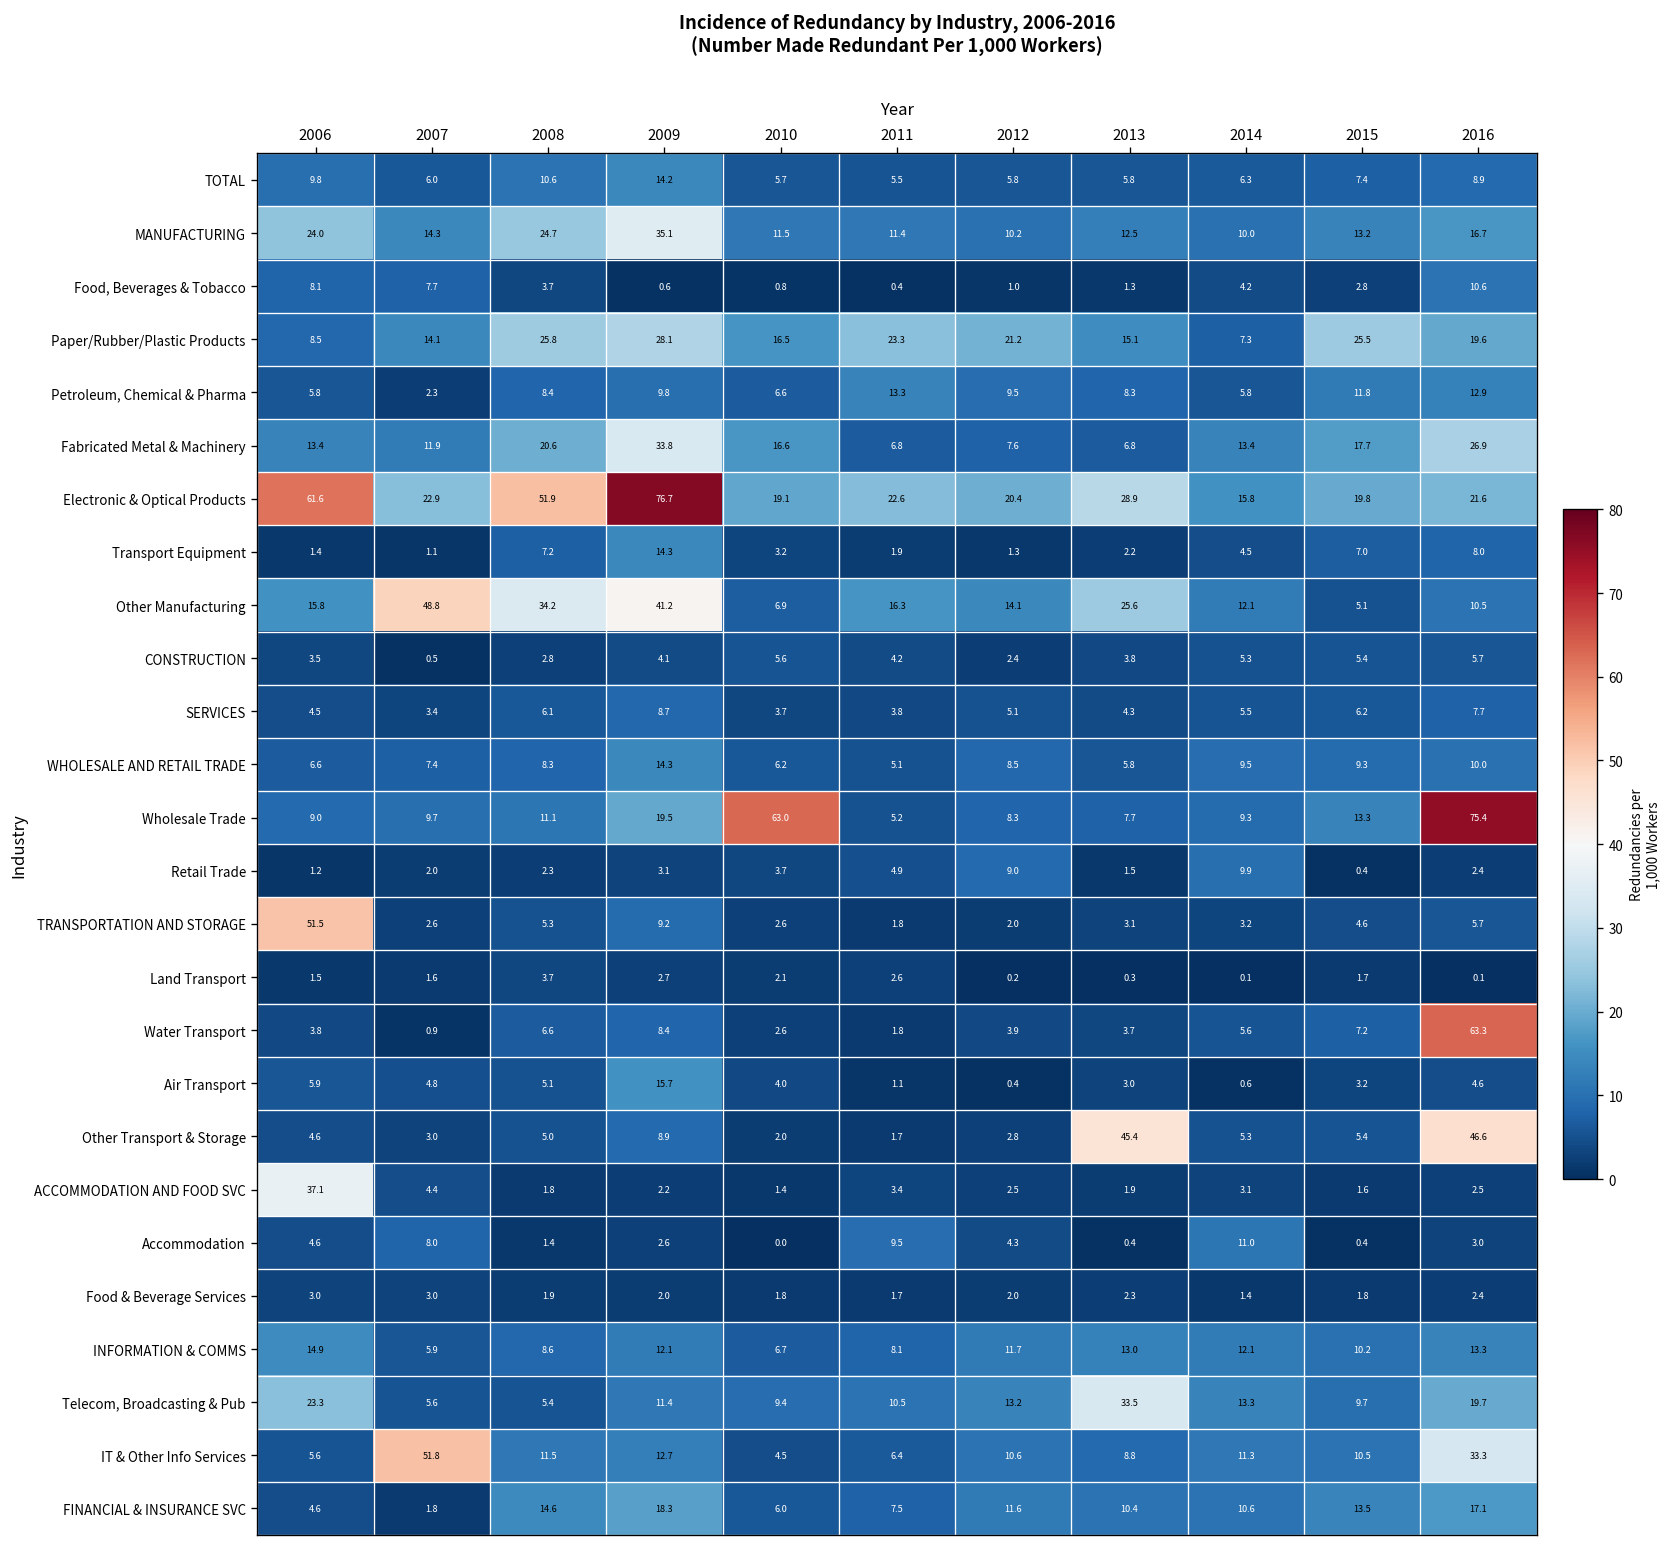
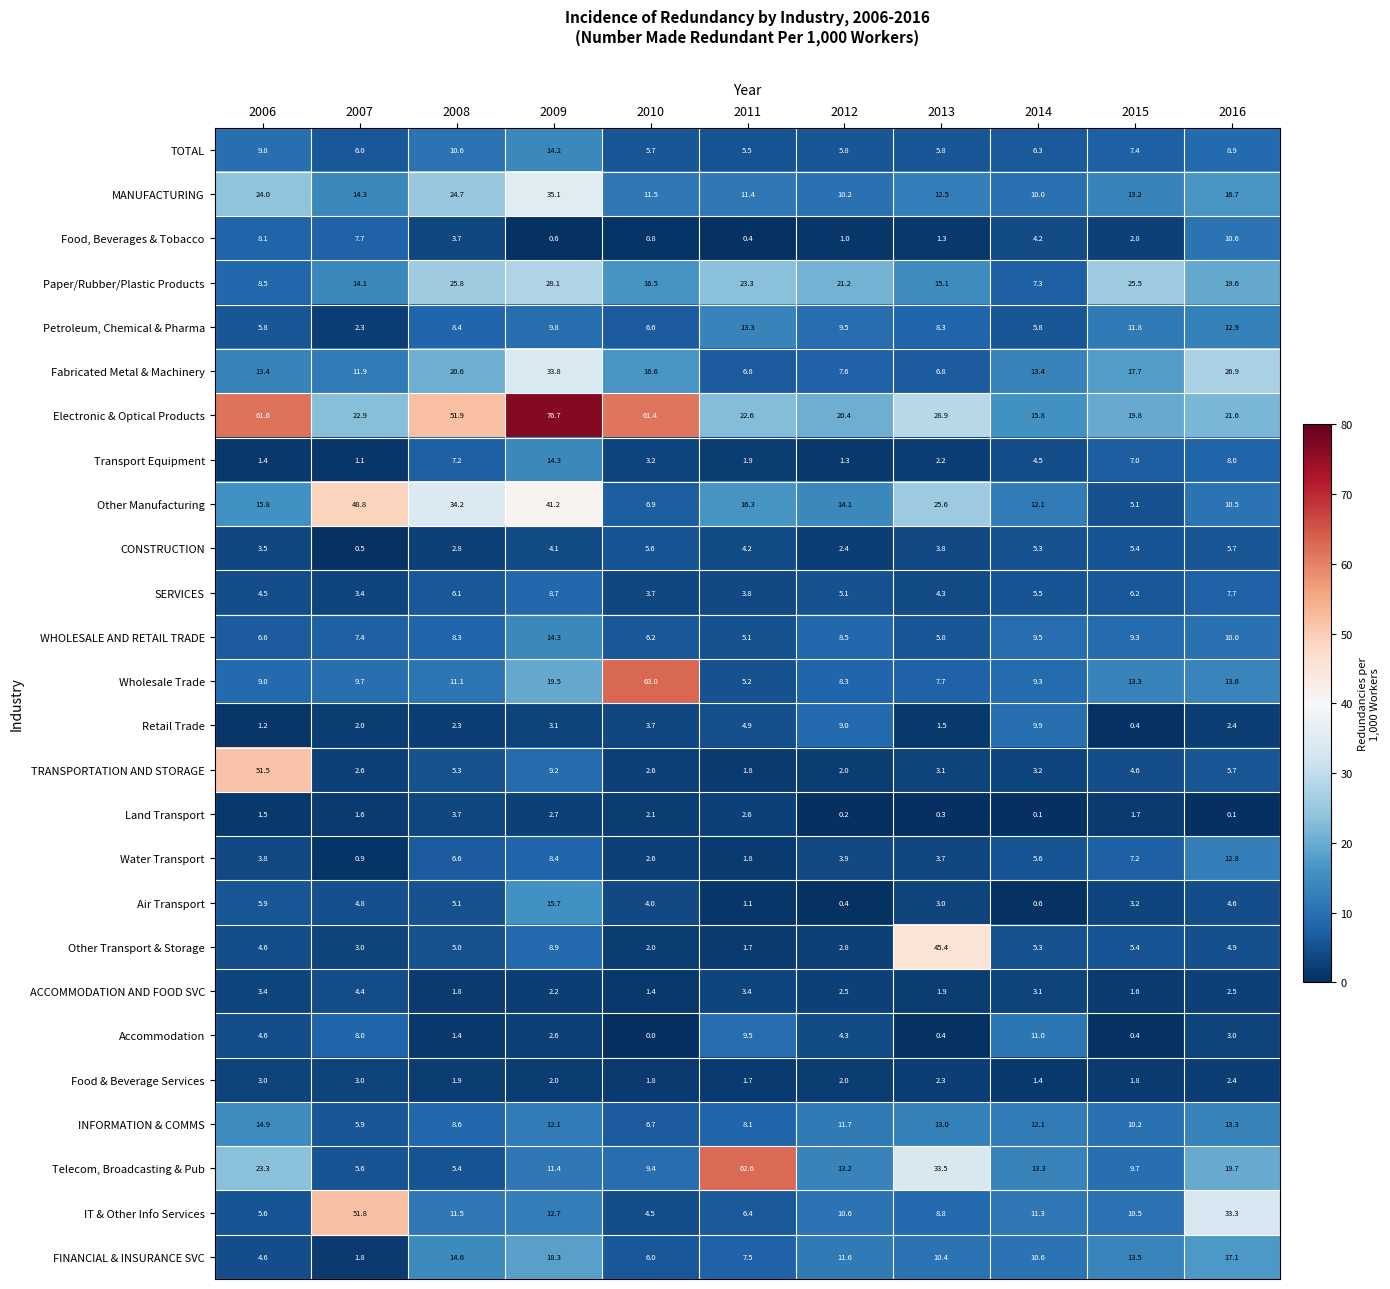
Electronic & Optical Products, 2010: 19.1 -> 61.4
Wholesale Trade, 2016: 75.4 -> 13.6
Water Transport, 2016: 63.3 -> 12.8
Other Transport & Storage, 2016: 46.6 -> 4.9
ACCOMMODATION AND FOOD SVC, 2006: 37.1 -> 3.4
Telecom, Broadcasting & Pub, 2011: 10.5 -> 62.6
